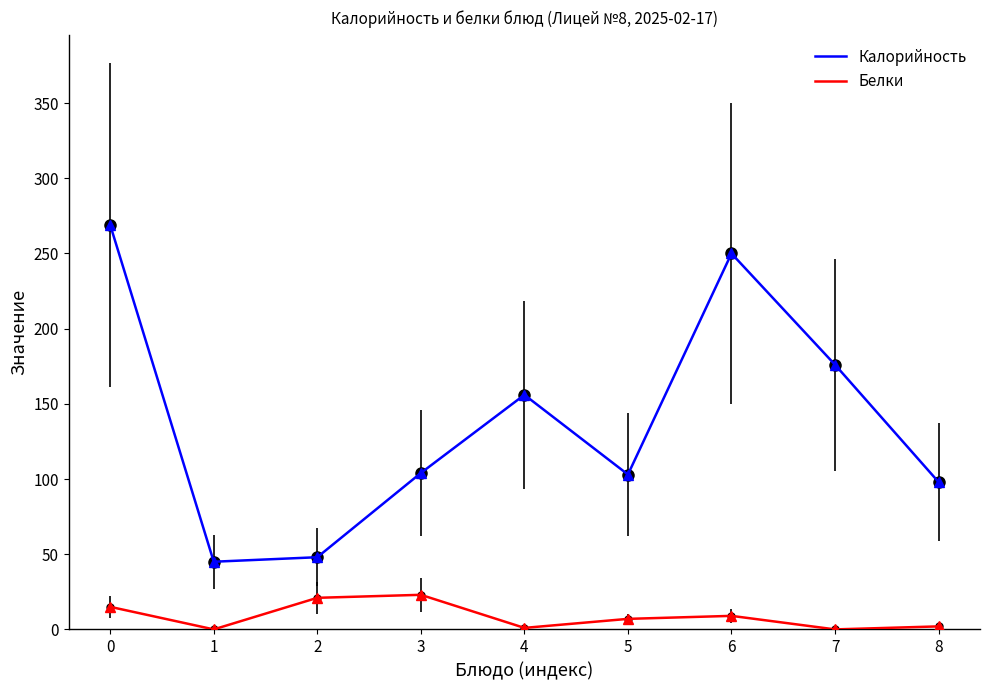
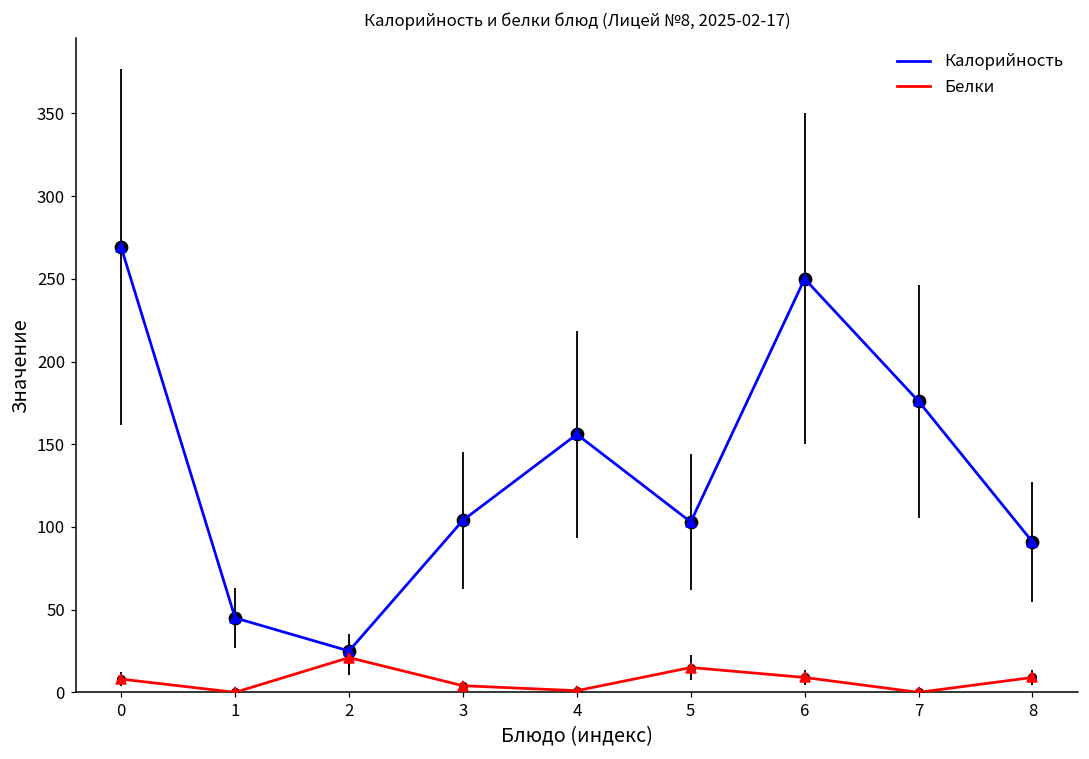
Белки, 0: 15 -> 8
Калорийность, 2: 48 -> 25
Белки, 3: 23 -> 4
Белки, 5: 7 -> 15
Калорийность, 8: 98 -> 91
Белки, 8: 2 -> 9
